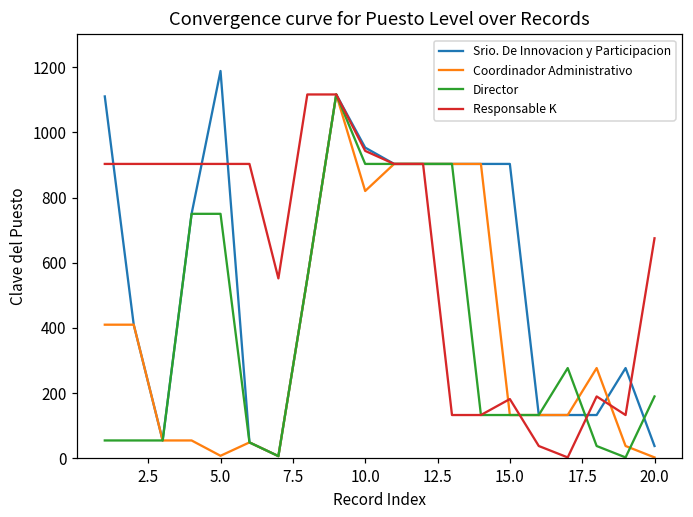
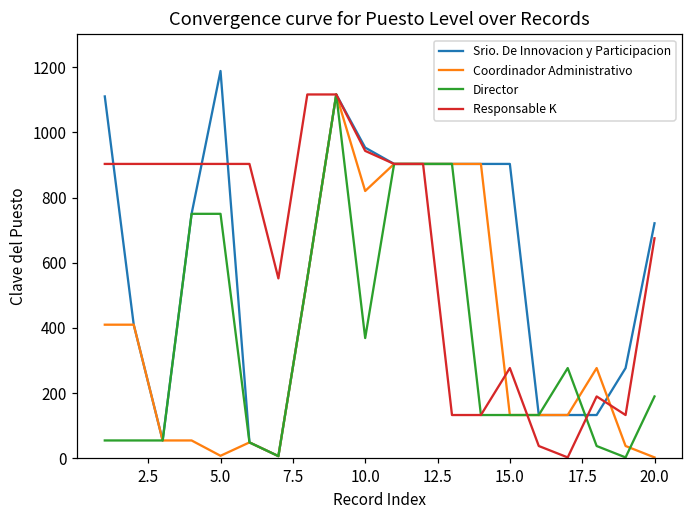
Director, 10.0: 900 -> 370
Responsable K, 15.0: 180 -> 280
Srio. De Innovacion y Participacion, 20.0: 40 -> 720
